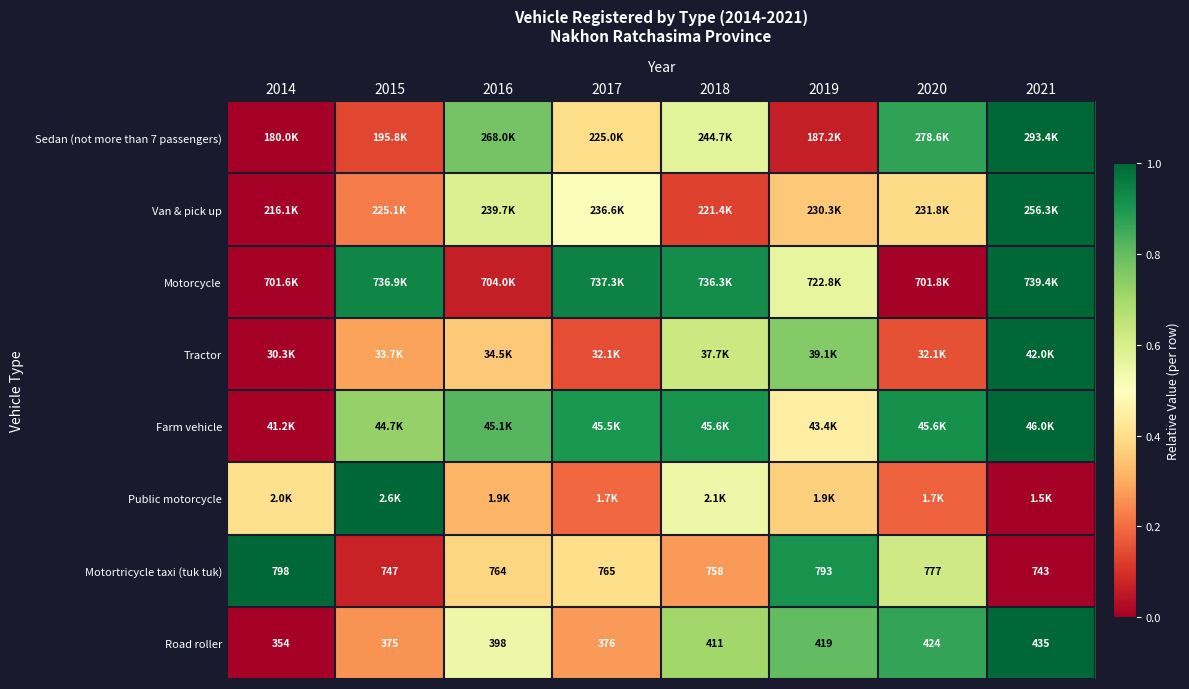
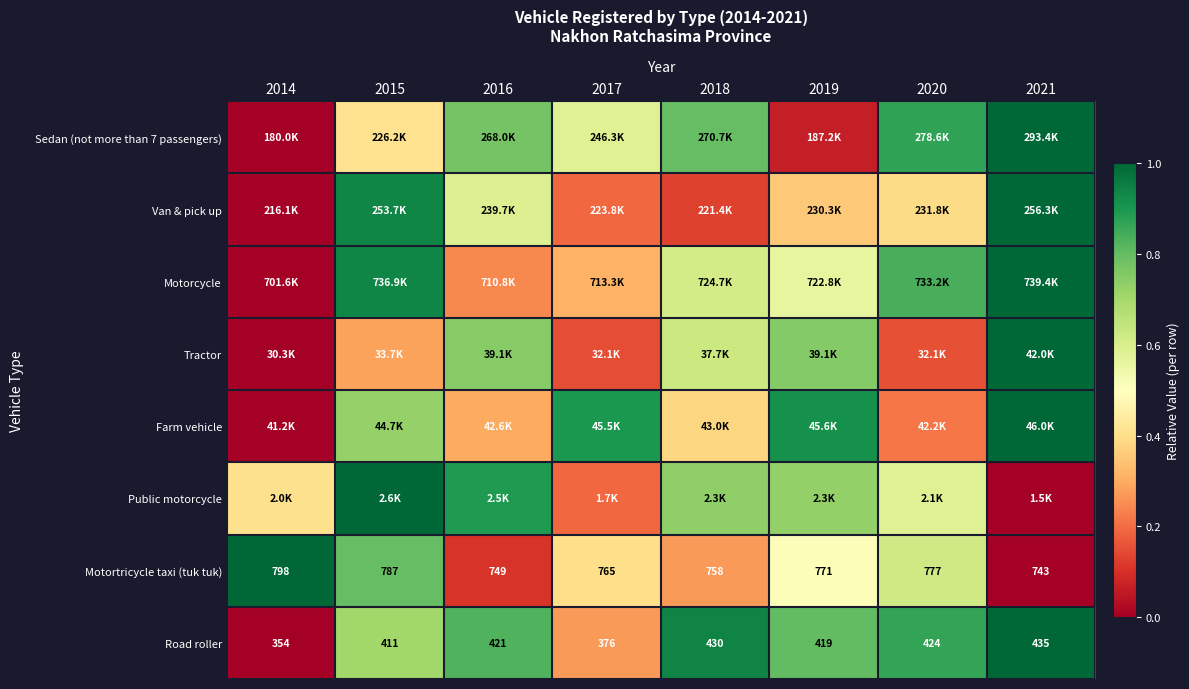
Sedan (not more than 7 passengers), 2015: 195.8K -> 226.2K
Sedan (not more than 7 passengers), 2017: 225.0K -> 246.3K
Sedan (not more than 7 passengers), 2018: 244.7K -> 270.7K
Van & pick up, 2015: 225.1K -> 253.7K
Van & pick up, 2017: 236.6K -> 223.8K
Motorcycle, 2016: 704.0K -> 710.8K
Motorcycle, 2017: 737.3K -> 713.3K
Motorcycle, 2018: 736.3K -> 724.7K
Motorcycle, 2020: 701.8K -> 733.2K
Tractor, 2016: 34.5K -> 39.1K
Farm vehicle, 2016: 45.1K -> 42.6K
Farm vehicle, 2018: 45.6K -> 43.0K
Farm vehicle, 2019: 43.4K -> 45.6K
Farm vehicle, 2020: 45.6K -> 42.2K
Public motorcycle, 2016: 1.9K -> 2.5K
Public motorcycle, 2018: 2.1K -> 2.3K
Public motorcycle, 2019: 1.9K -> 2.3K
Public motorcycle, 2020: 1.7K -> 2.1K
Motortricycle taxi (tuk tuk), 2015: 747 -> 787
Motortricycle taxi (tuk tuk), 2016: 764 -> 749
Motortricycle taxi (tuk tuk), 2019: 793 -> 771
Road roller, 2015: 375 -> 411
Road roller, 2016: 398 -> 421
Road roller, 2018: 411 -> 430
